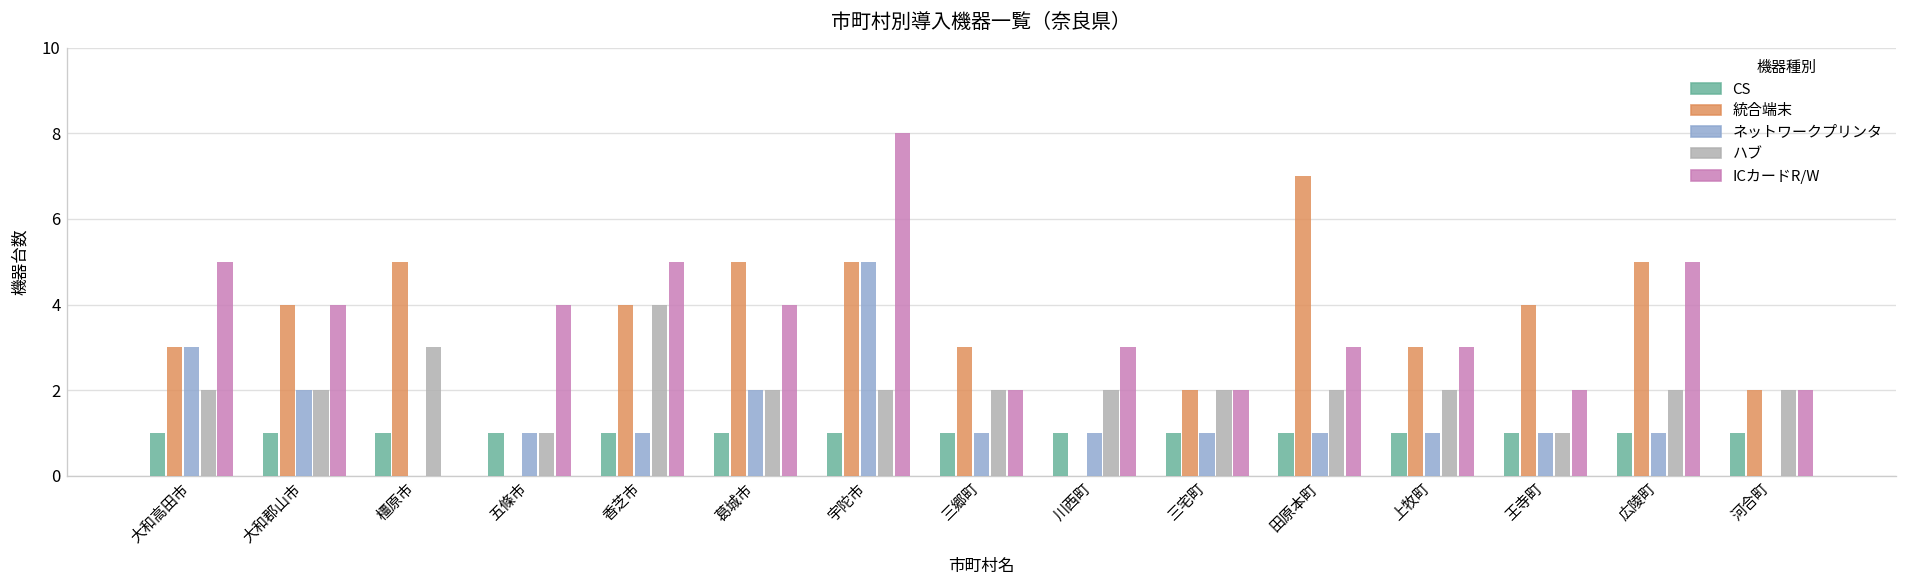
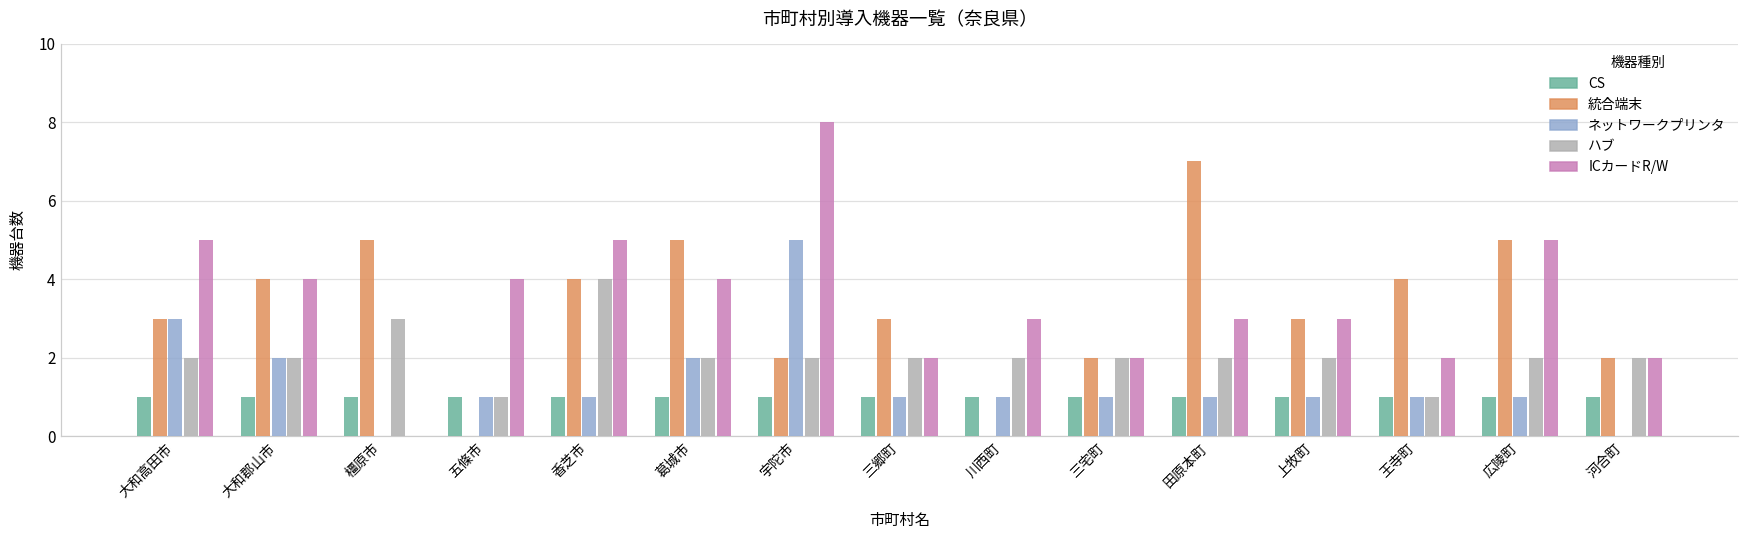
統合端末, 宇陀市: 5 -> 2
